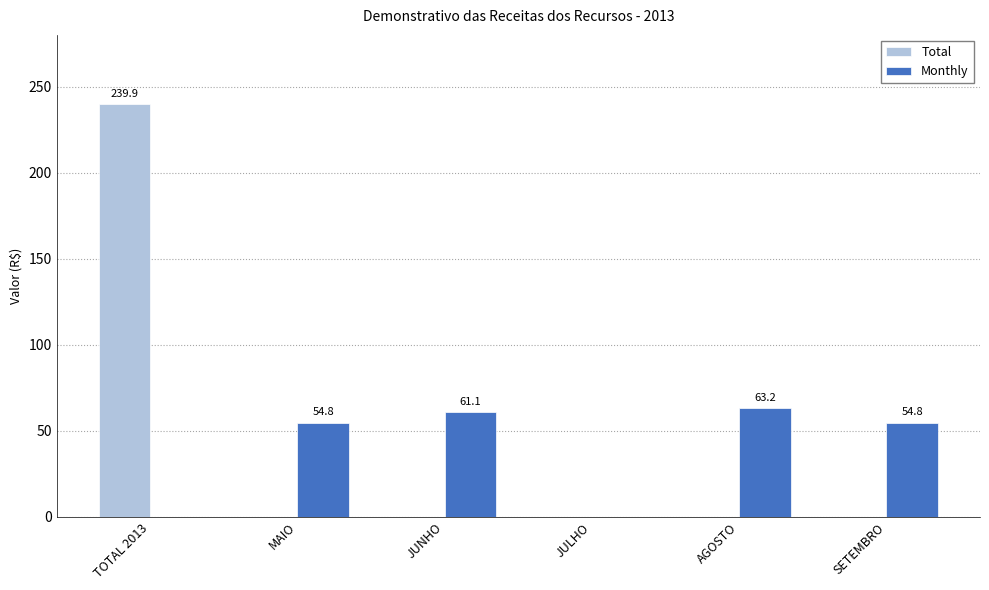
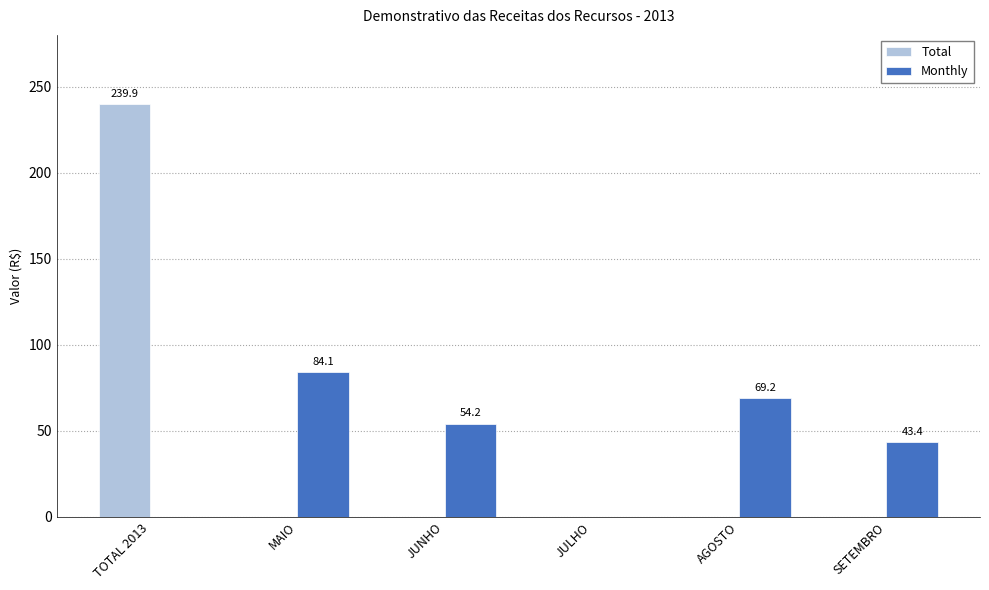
Monthly, MAIO: 54.8 -> 84.1
Monthly, JUNHO: 61.1 -> 54.2
Monthly, AGOSTO: 63.2 -> 69.2
Monthly, SETEMBRO: 54.8 -> 43.4
